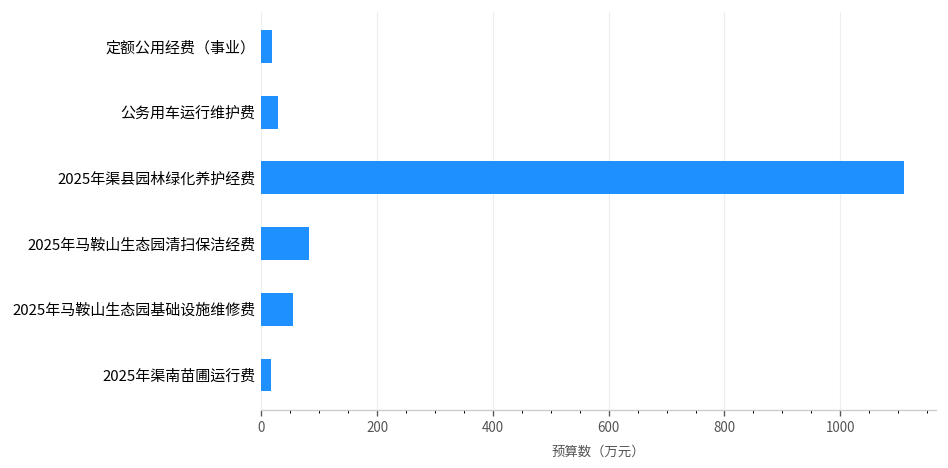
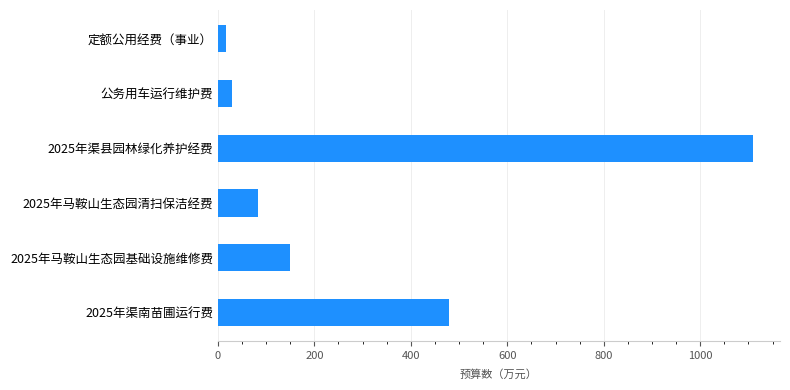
2025年马鞍山生态园基础设施维修费: 60 -> 150
2025年渠南苗圃运行费: 20 -> 480
